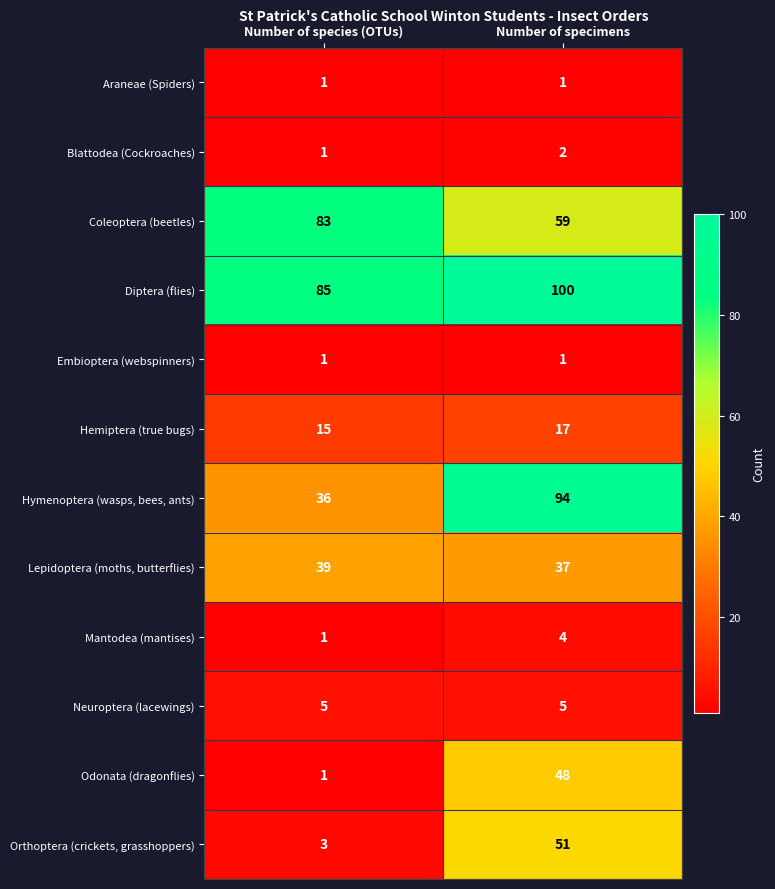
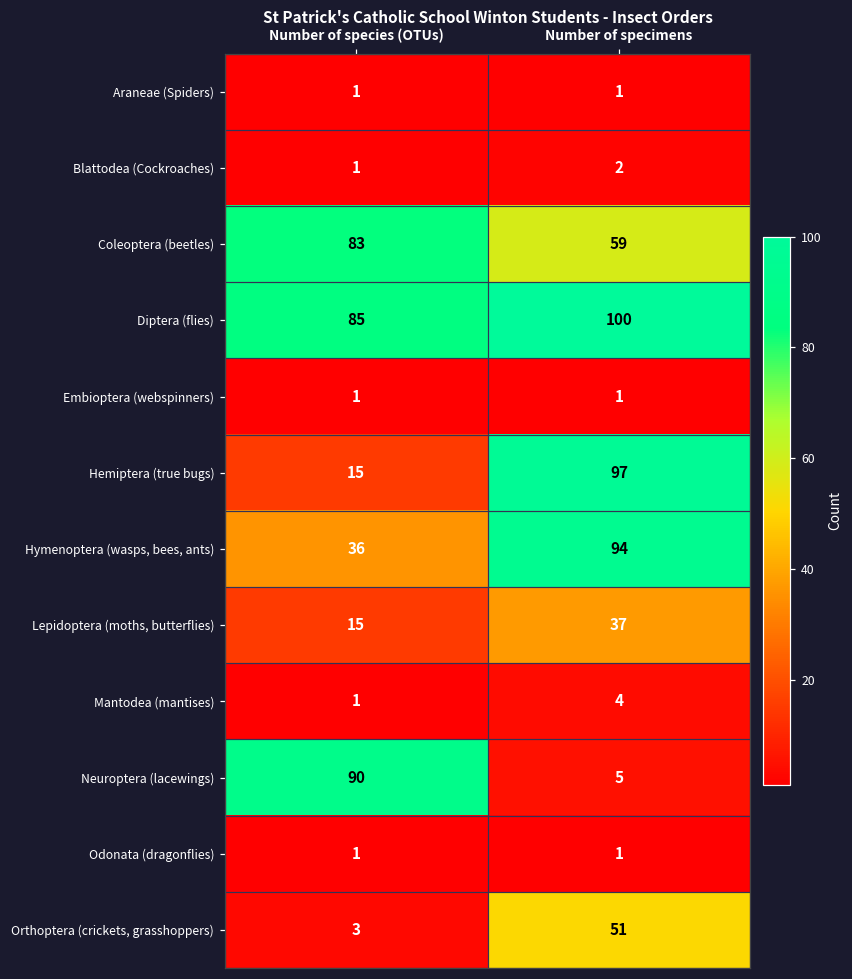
Hemiptera (true bugs), Number of specimens: 17 -> 97
Lepidoptera (moths, butterflies), Number of species (OTUs): 39 -> 15
Neuroptera (lacewings), Number of species (OTUs): 5 -> 90
Odonata (dragonflies), Number of specimens: 48 -> 1
